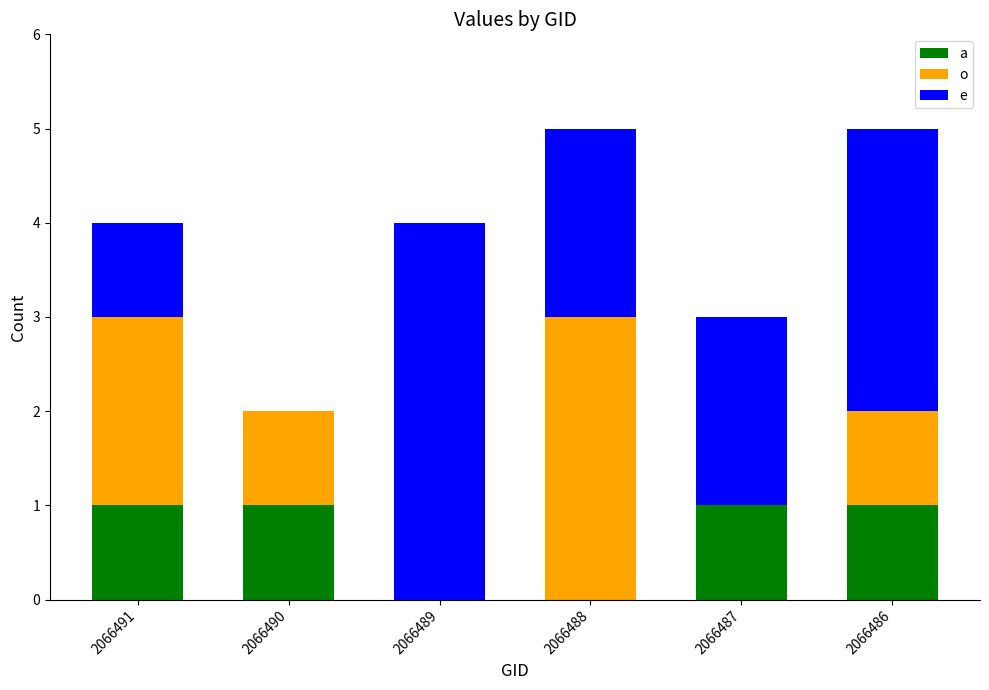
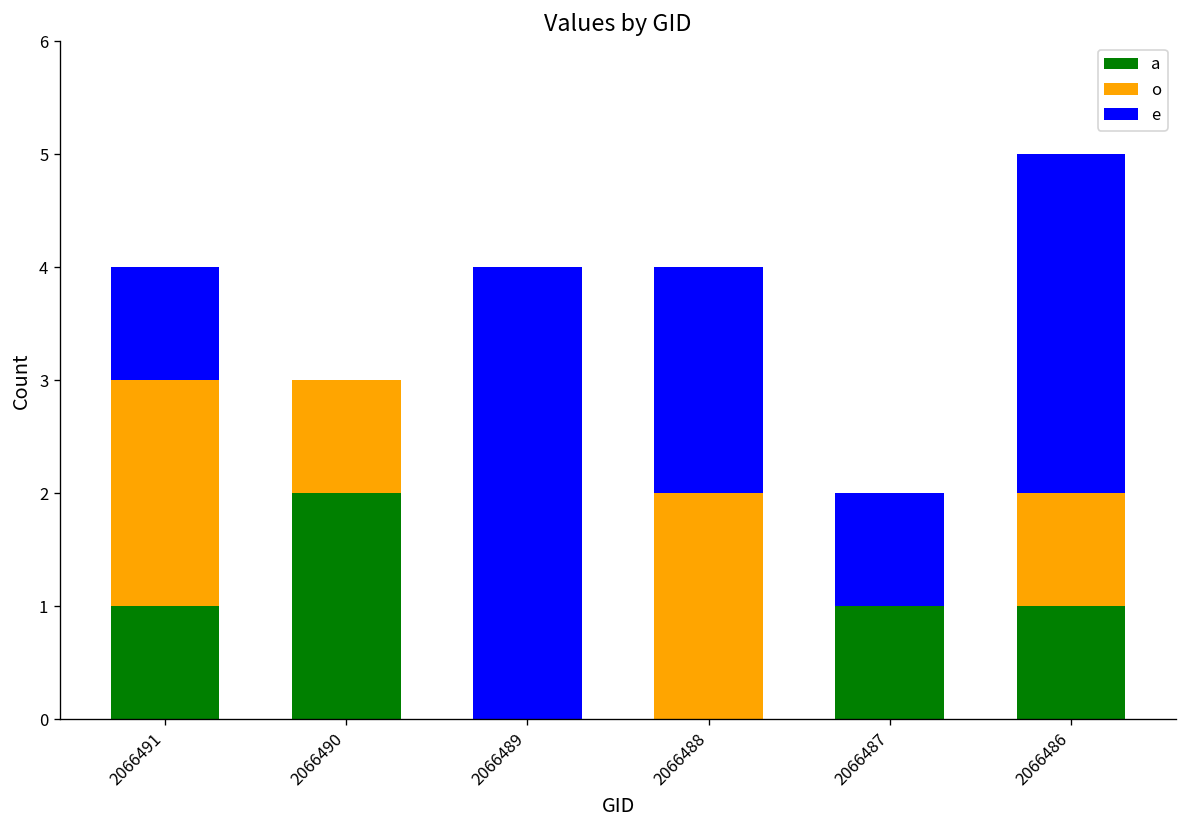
a, 2066490: 1 -> 2
o, 2066488: 3 -> 2
e, 2066487: 2 -> 1
